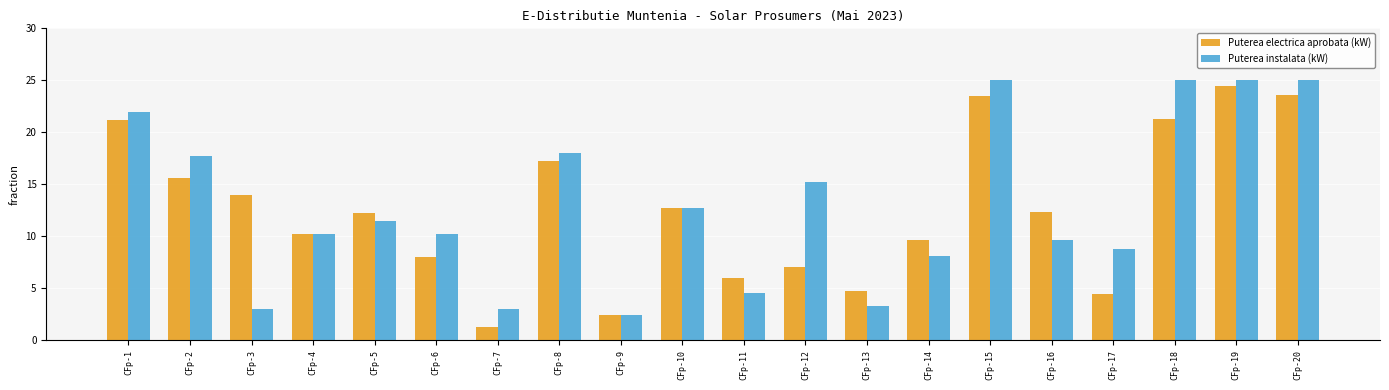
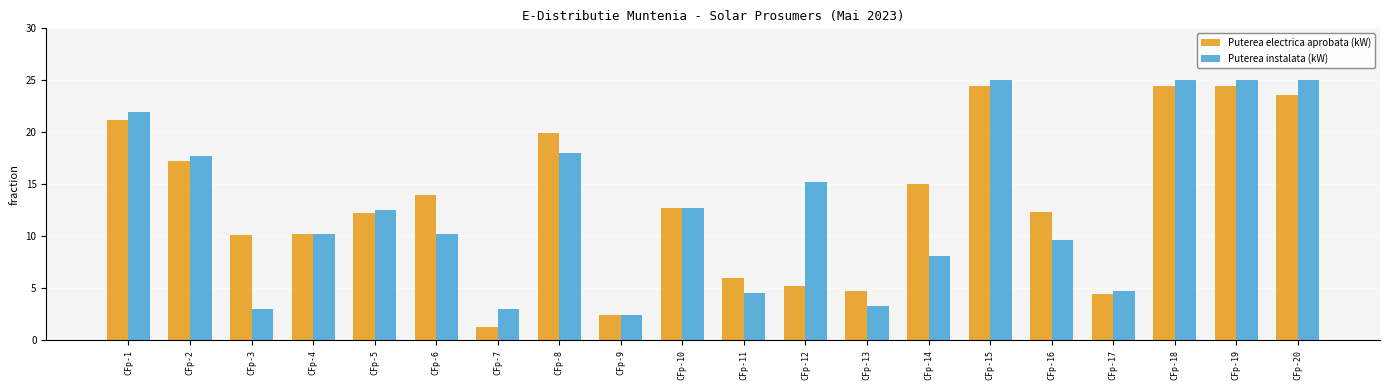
Puterea electrica aprobata (kW), CFp-2: 15.6 -> 17.2
Puterea electrica aprobata (kW), CFp-3: 14.0 -> 10.1
Puterea instalata (kW), CFp-5: 11.5 -> 12.5
Puterea electrica aprobata (kW), CFp-6: 8 -> 14
Puterea electrica aprobata (kW), CFp-8: 17.2 -> 19.9
Puterea electrica aprobata (kW), CFp-12: 7.0 -> 5.2
Puterea electrica aprobata (kW), CFp-14: 9.6 -> 15.0
Puterea electrica aprobata (kW), CFp-15: 23.5 -> 24.5
Puterea instalata (kW), CFp-17: 8.8 -> 4.8
Puterea electrica aprobata (kW), CFp-18: 21.3 -> 24.5
